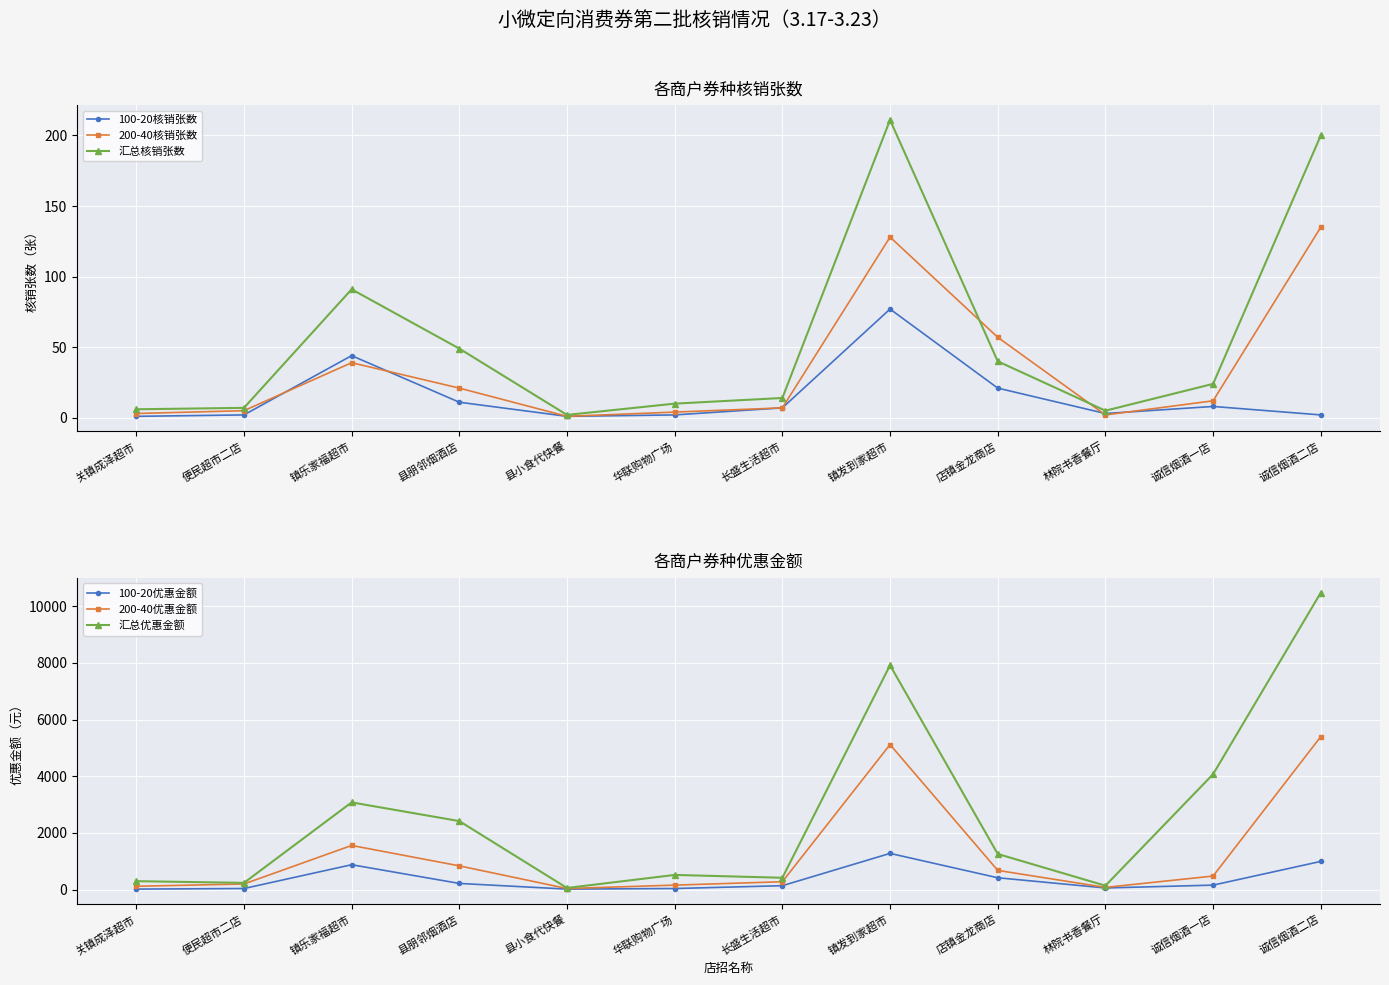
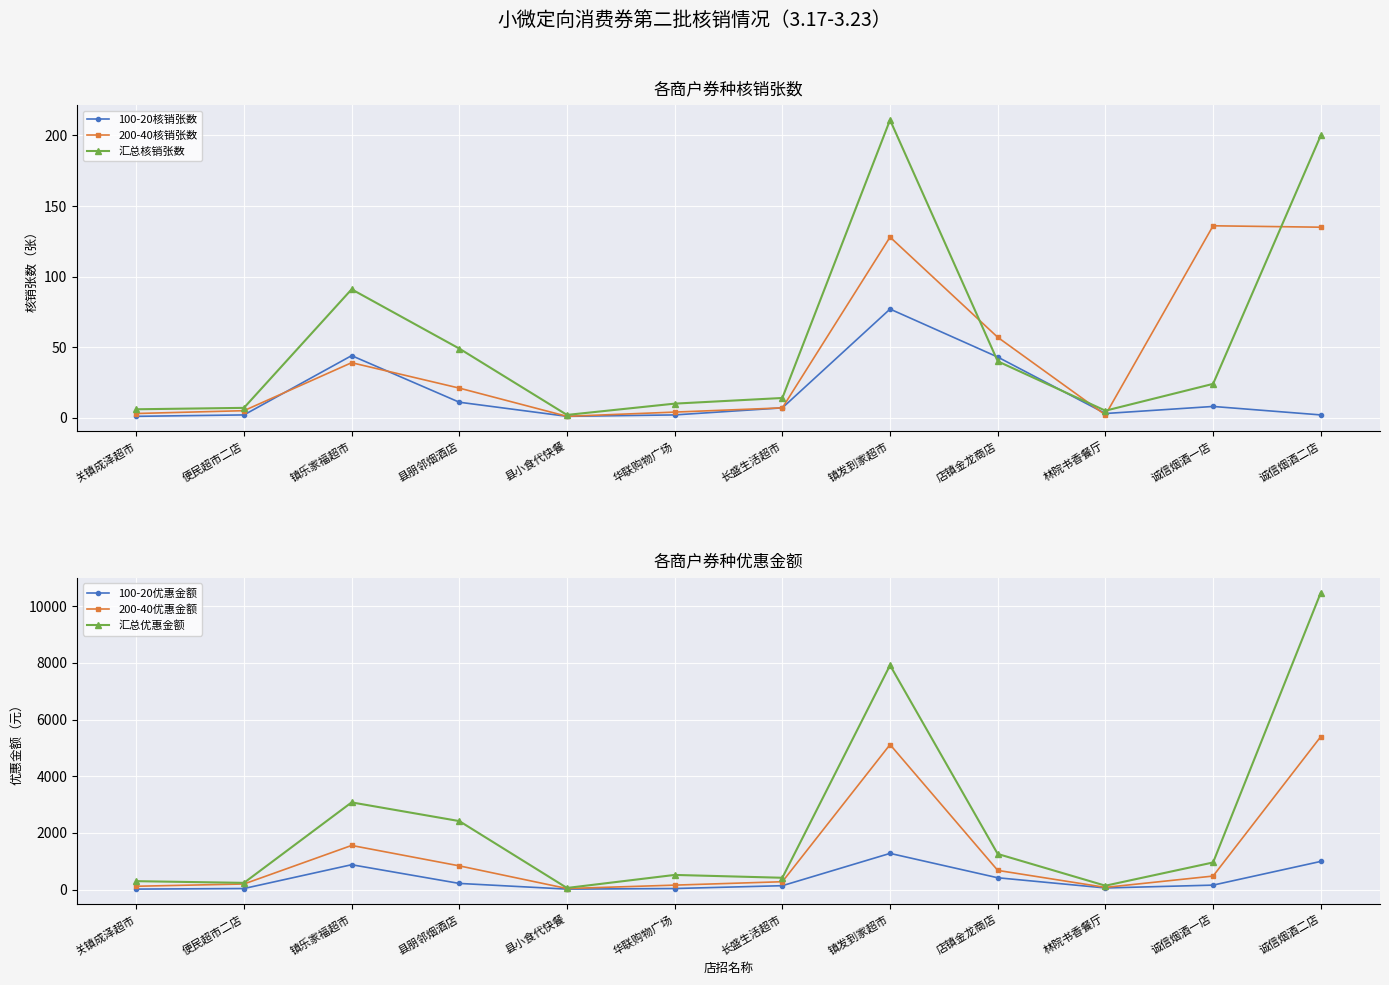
各商户券种核销张数, 100-20核销张数, 店镇金龙商店: 21 -> 43
各商户券种核销张数, 200-40核销张数, 诚信烟酒一店: 12 -> 136
各商户券种优惠金额, 汇总优惠金额, 诚信烟酒一店: 4100 -> 1000
